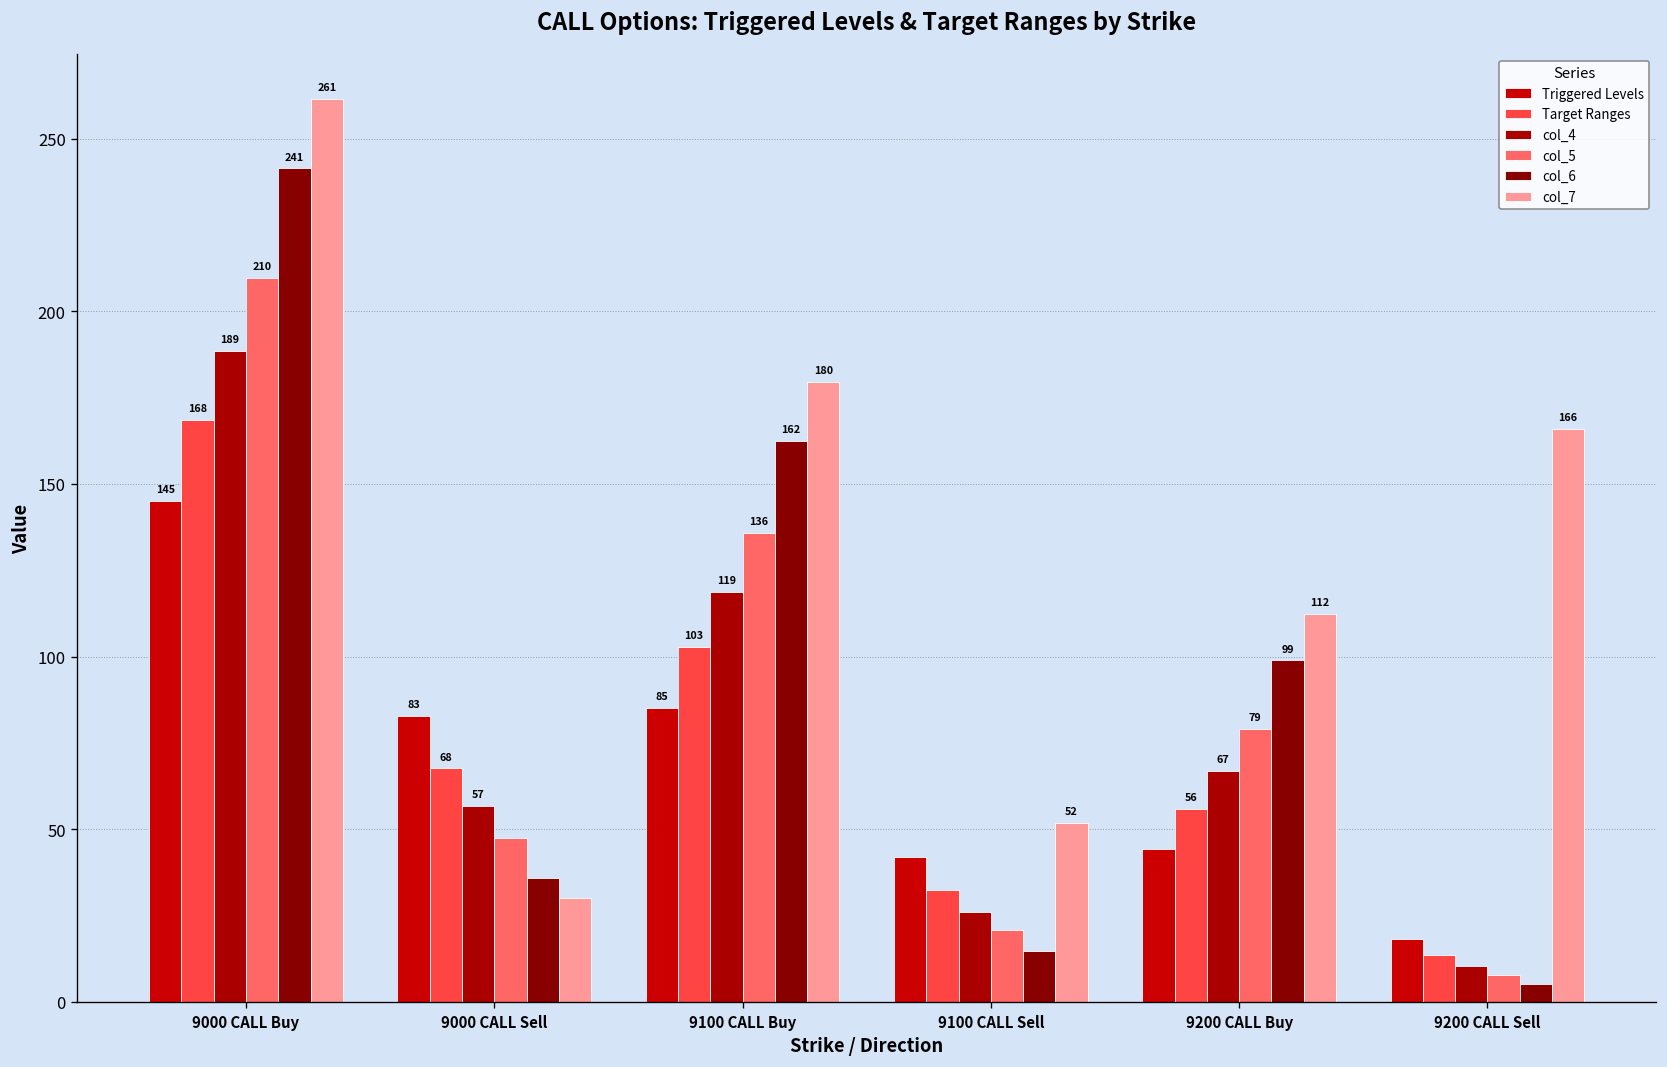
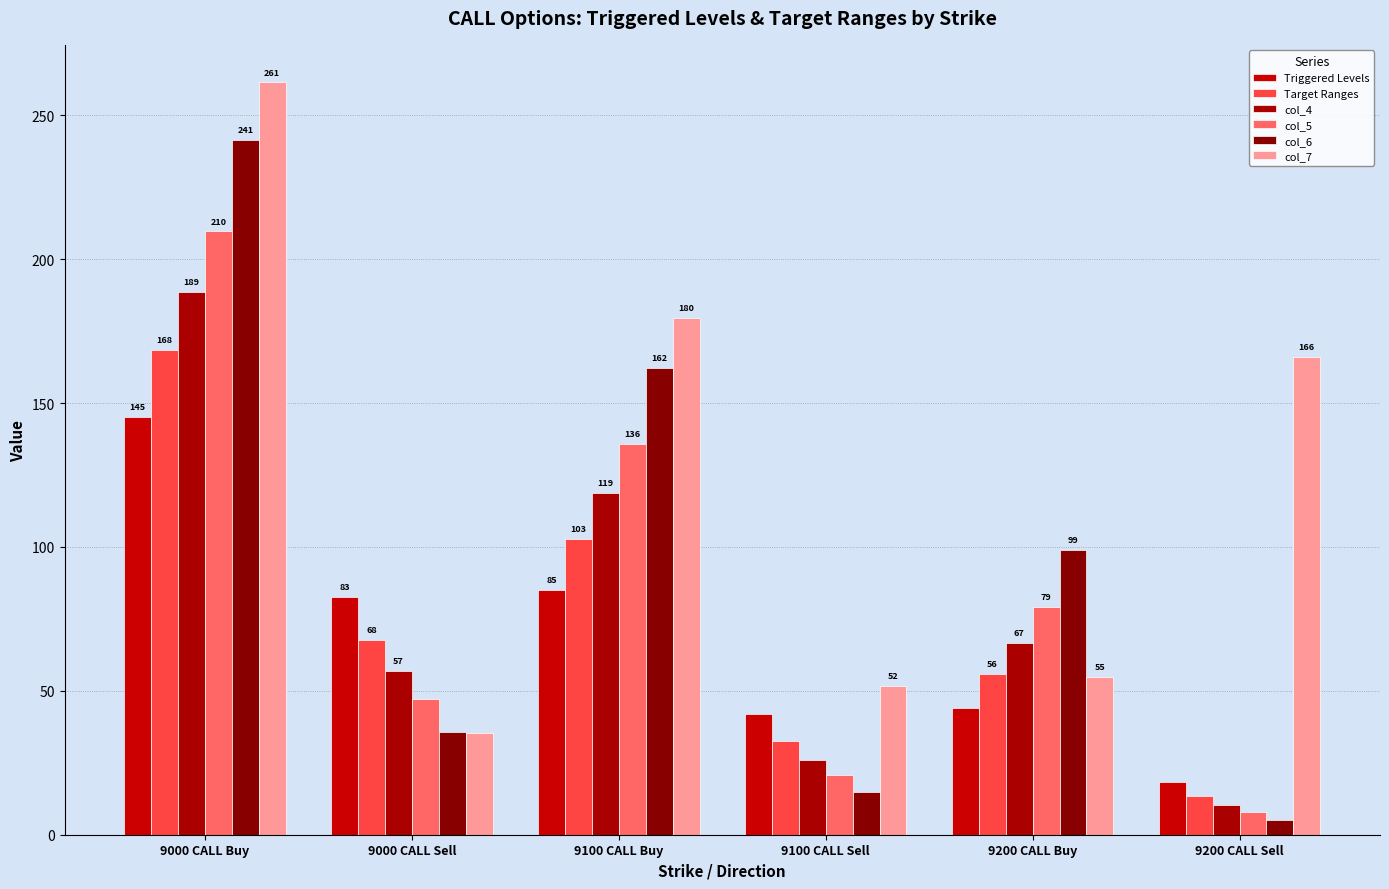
col_7, 9000 CALL Sell: 30 -> 35
col_7, 9200 CALL Buy: 112 -> 55
